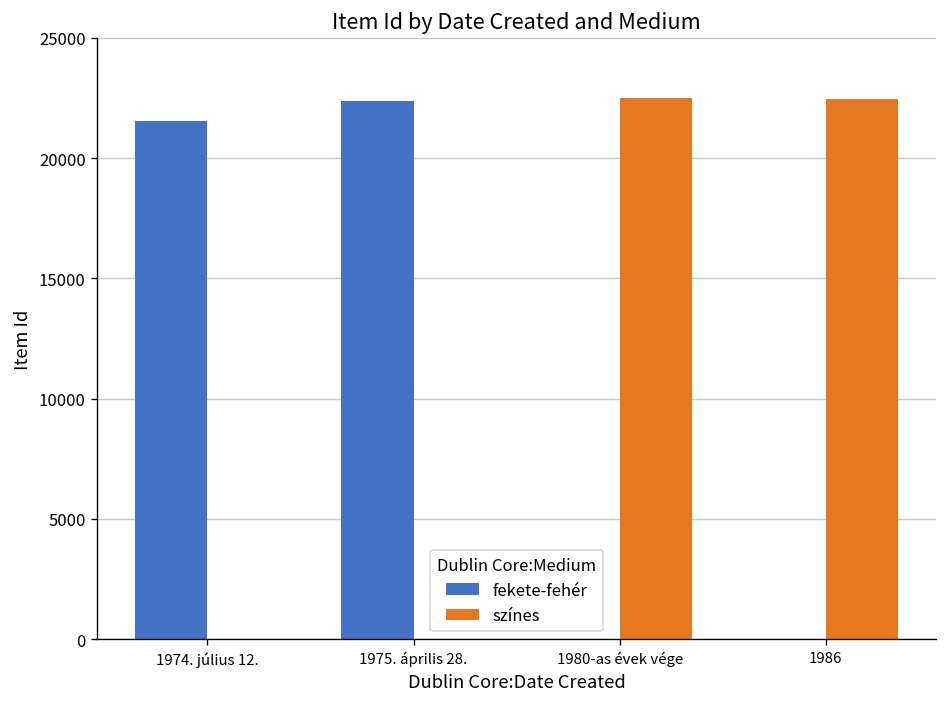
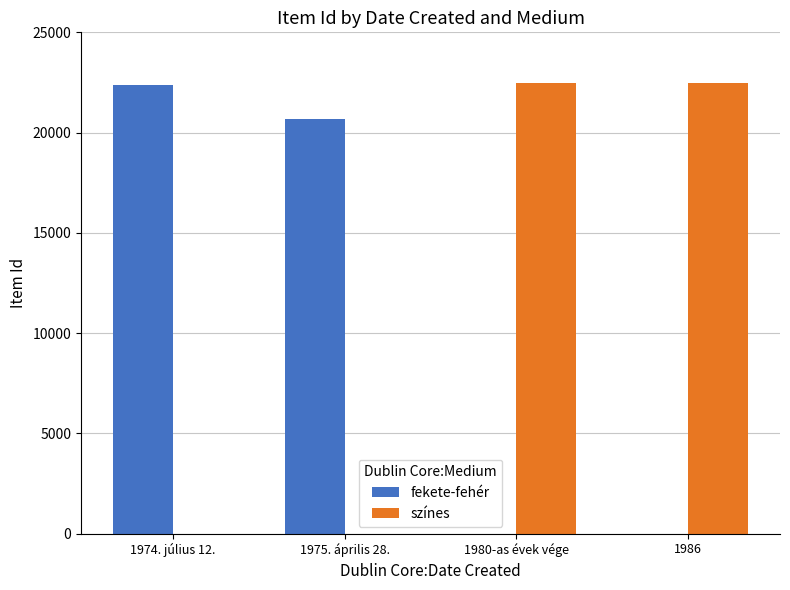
fekete-fehér, 1974. július 12.: 21600 -> 22400
fekete-fehér, 1975. április 28.: 22400 -> 20700
